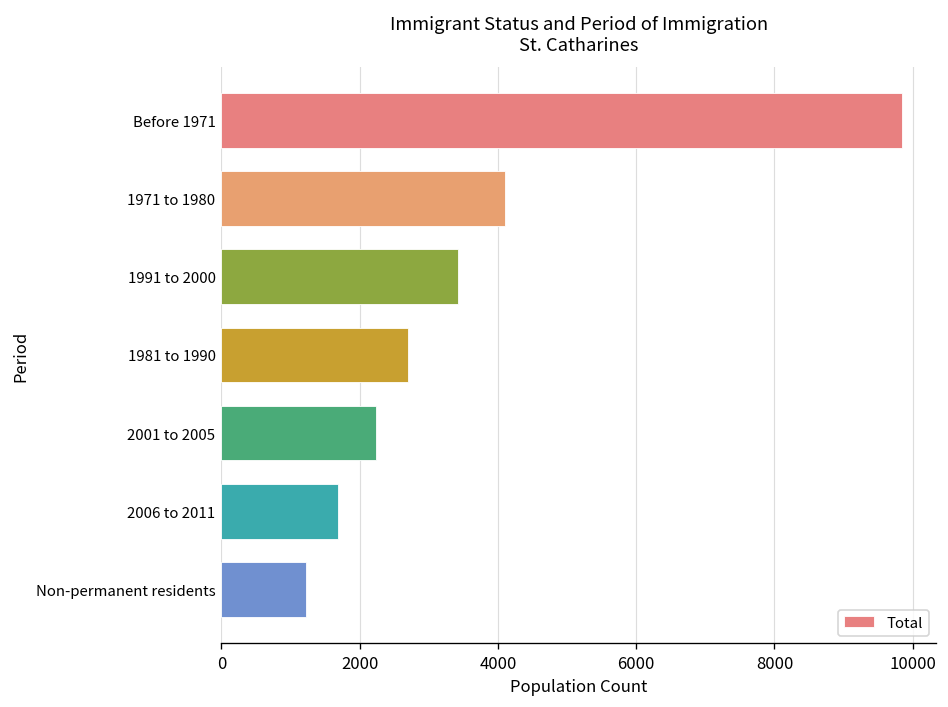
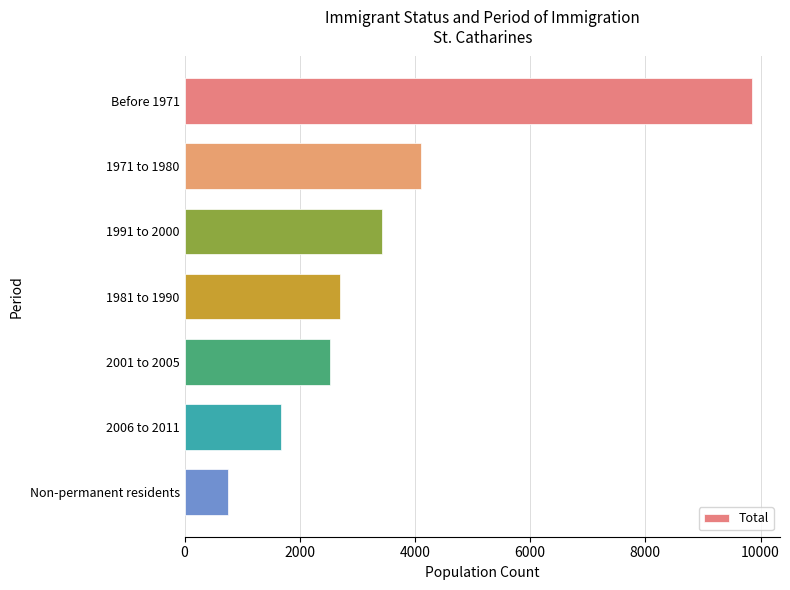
2001 to 2005: 2200 -> 2500
Non-permanent residents: 1200 -> 800
